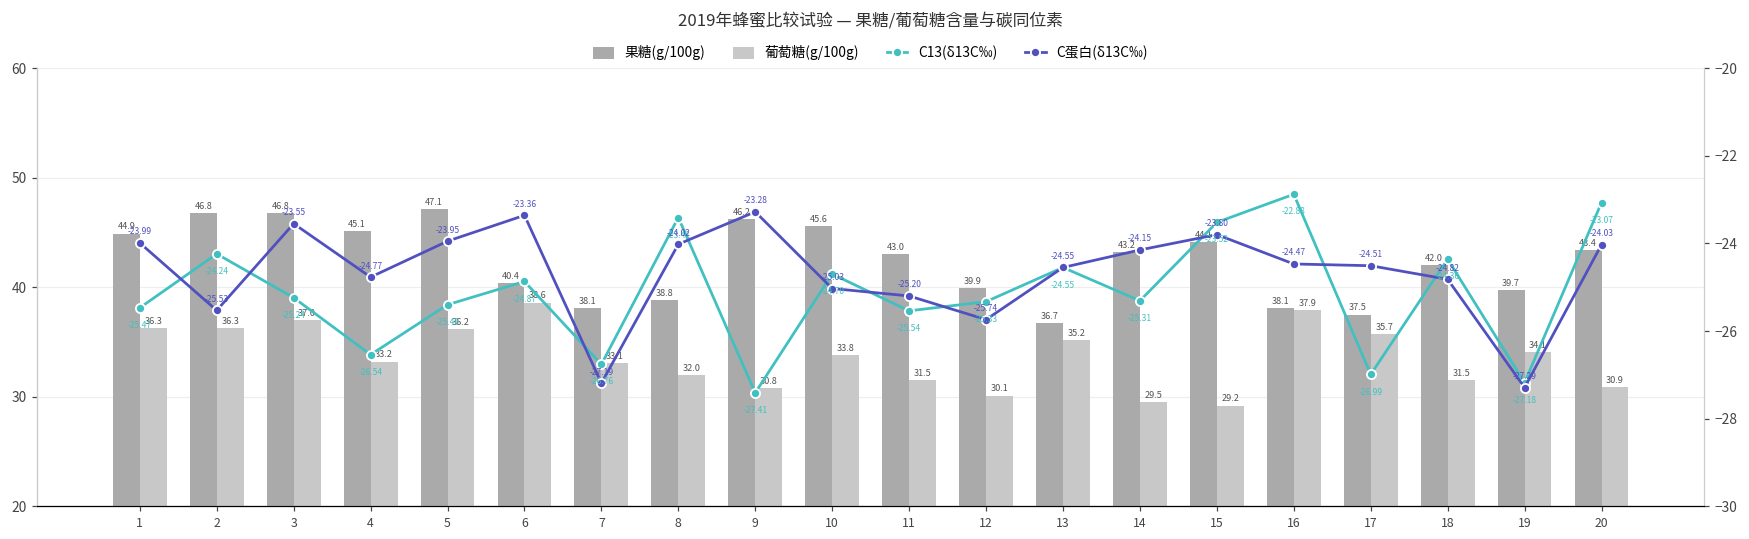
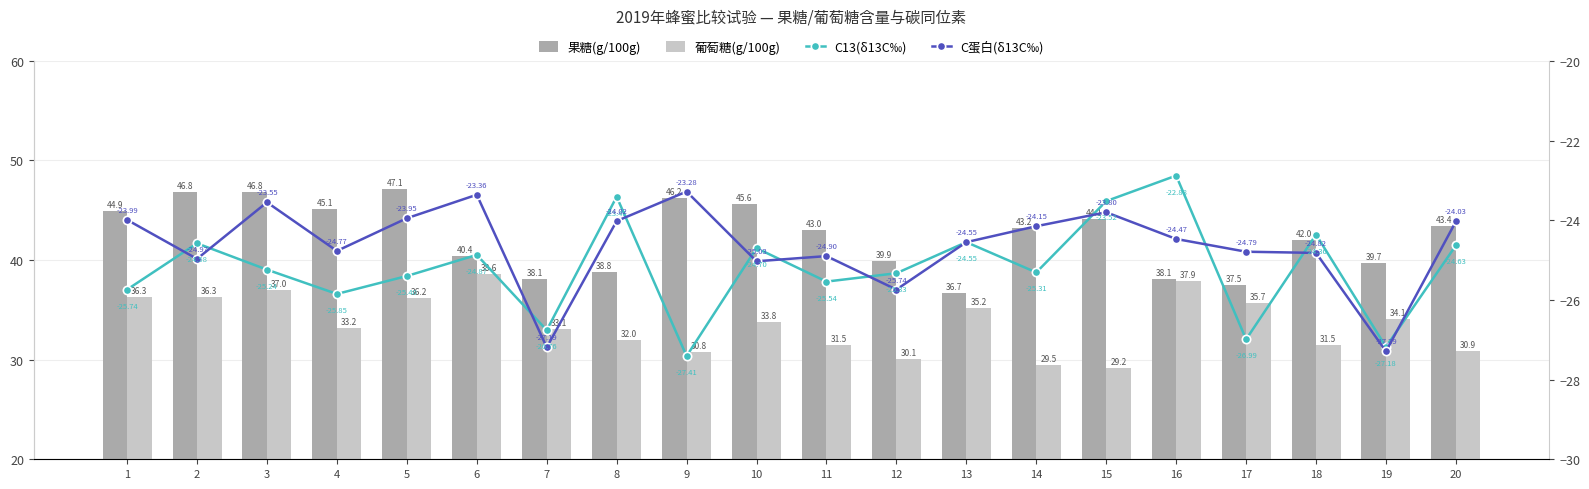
C13(δ13C‰), 1: -25.47 -> -25.74
C13(δ13C‰), 2: -24.24 -> -24.58
C蛋白(δ13C‰), 2: -25.53 -> -24.97
C13(δ13C‰), 4: -26.54 -> -25.85
C蛋白(δ13C‰), 11: -25.20 -> -24.90
C蛋白(δ13C‰), 17: -24.51 -> -24.79
C13(δ13C‰), 20: -23.07 -> -24.63
